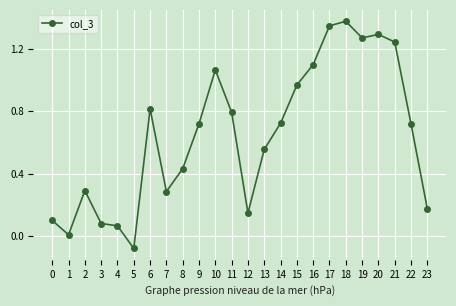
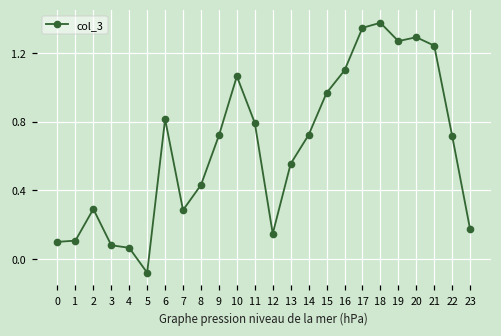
1: 0.01 -> 0.11
